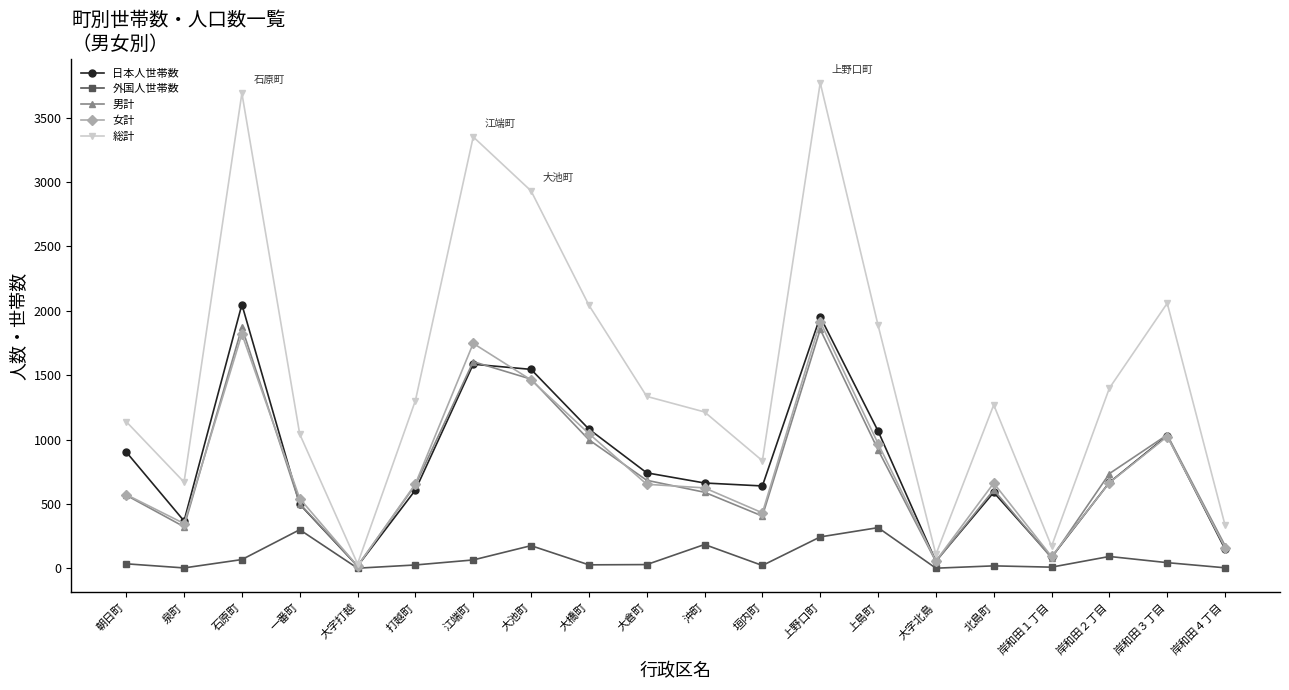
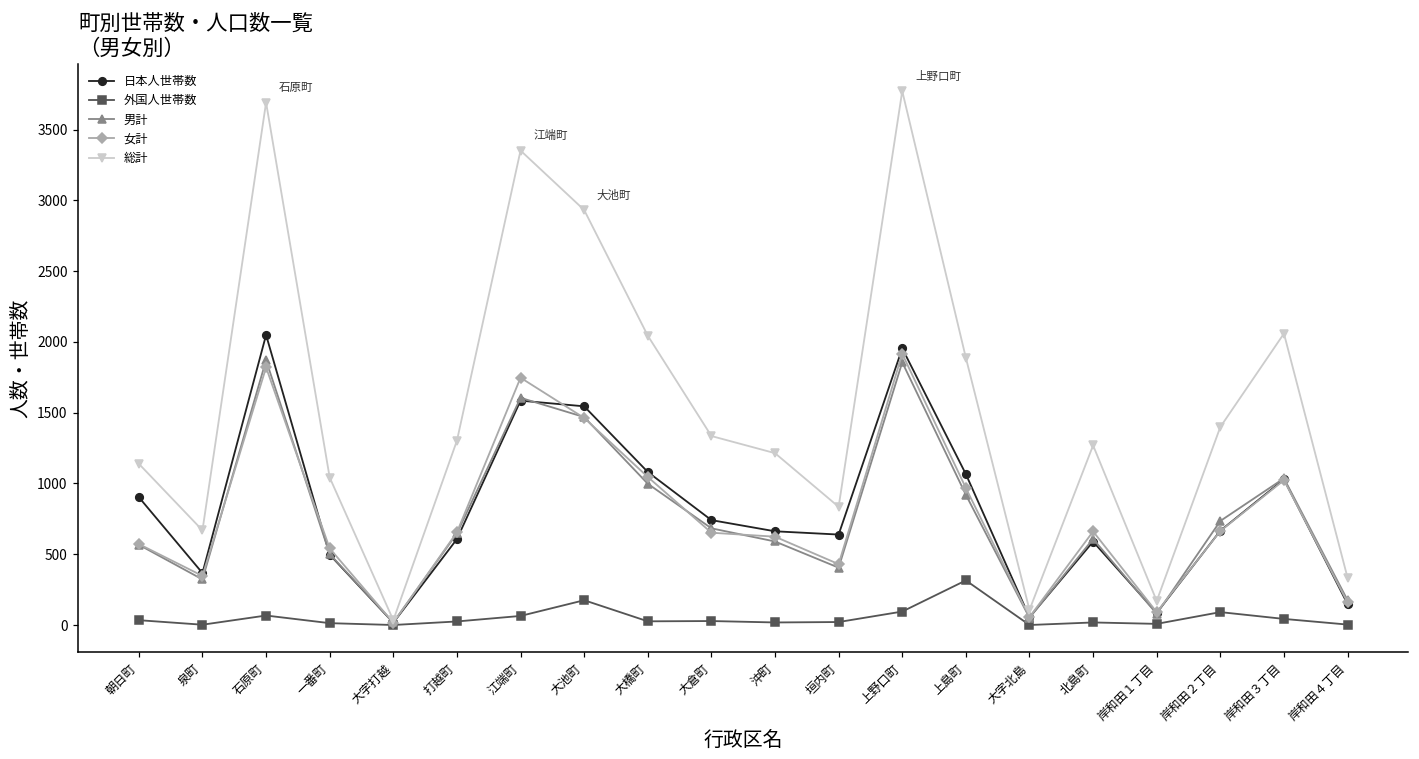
外国人世帯数, 一番町: 300 -> 10
外国人世帯数, 沖町: 180 -> 20
外国人世帯数, 上野口町: 240 -> 100
